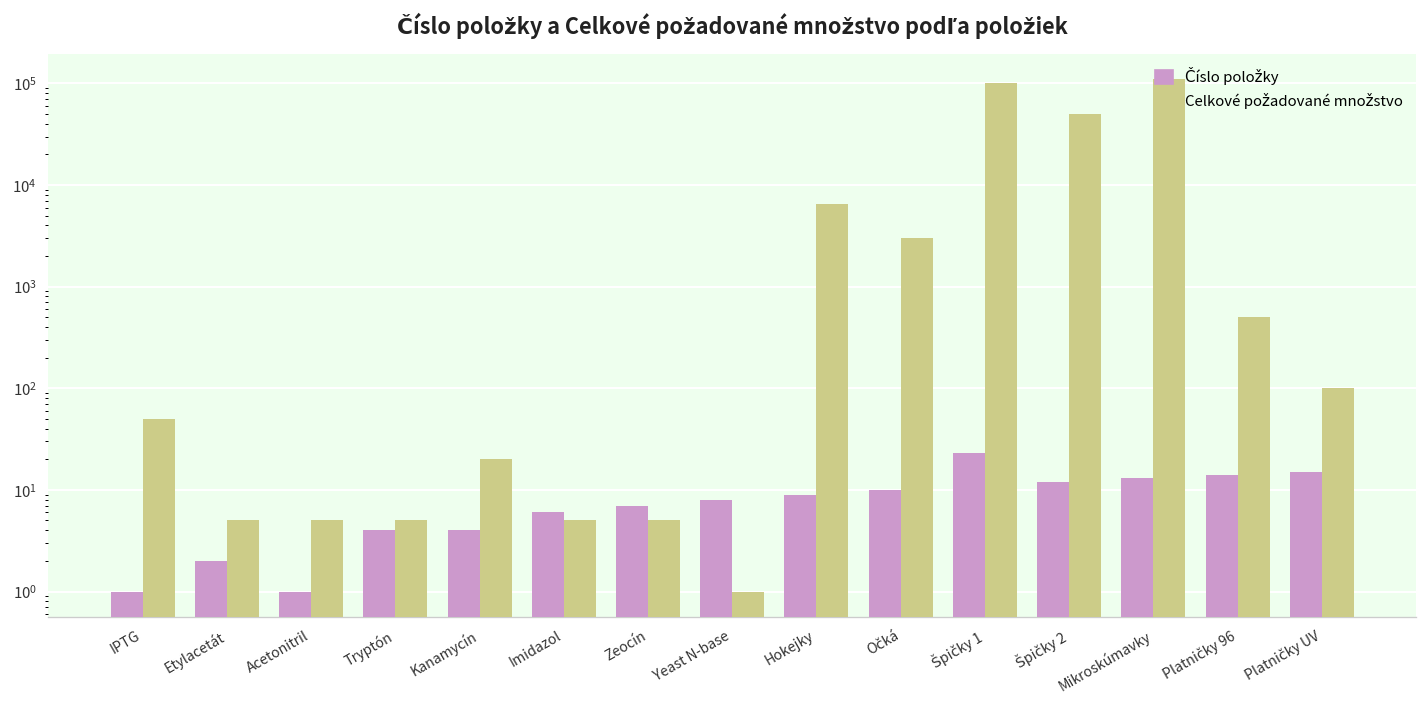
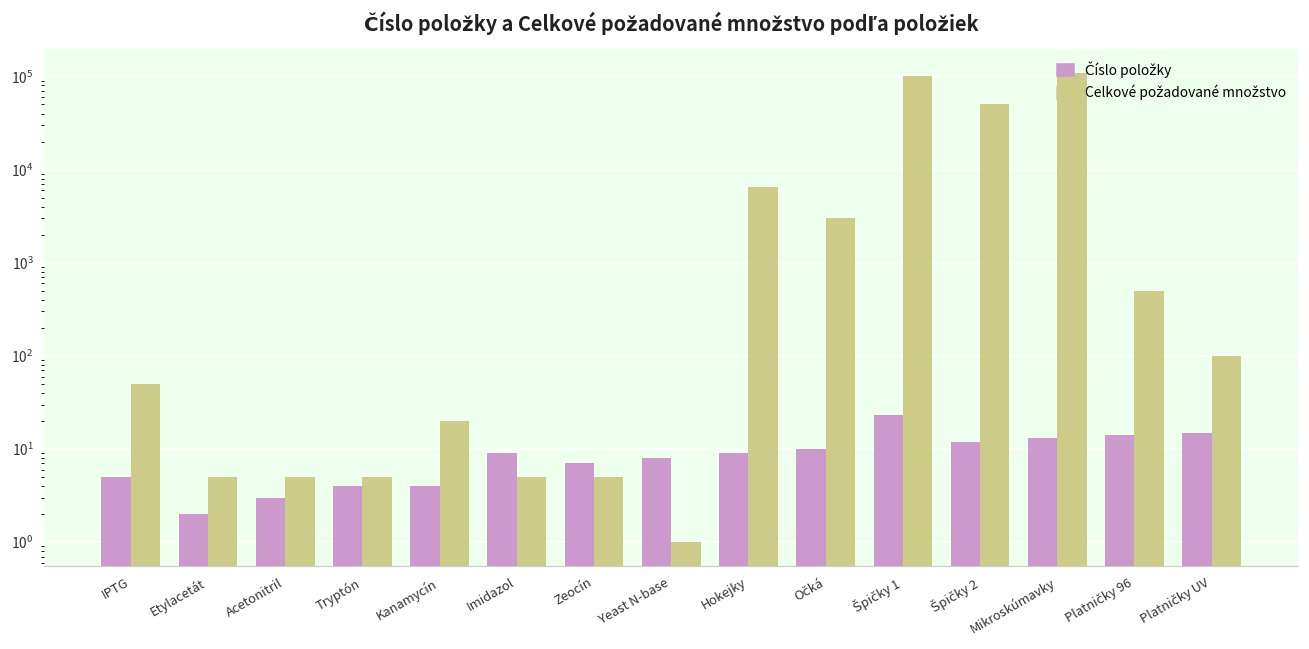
Číslo položky, IPTG: 1 -> 5
Číslo položky, Acetonitril: 1 -> 3
Číslo položky, Imidazol: 6 -> 9
